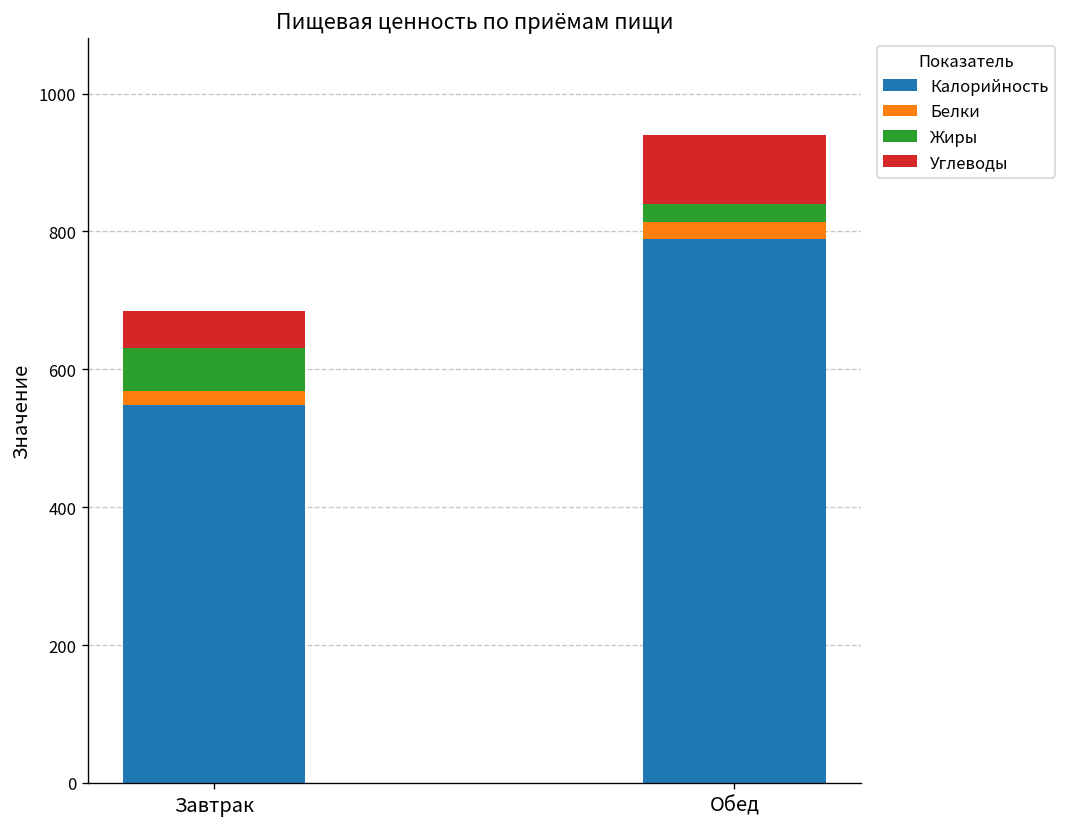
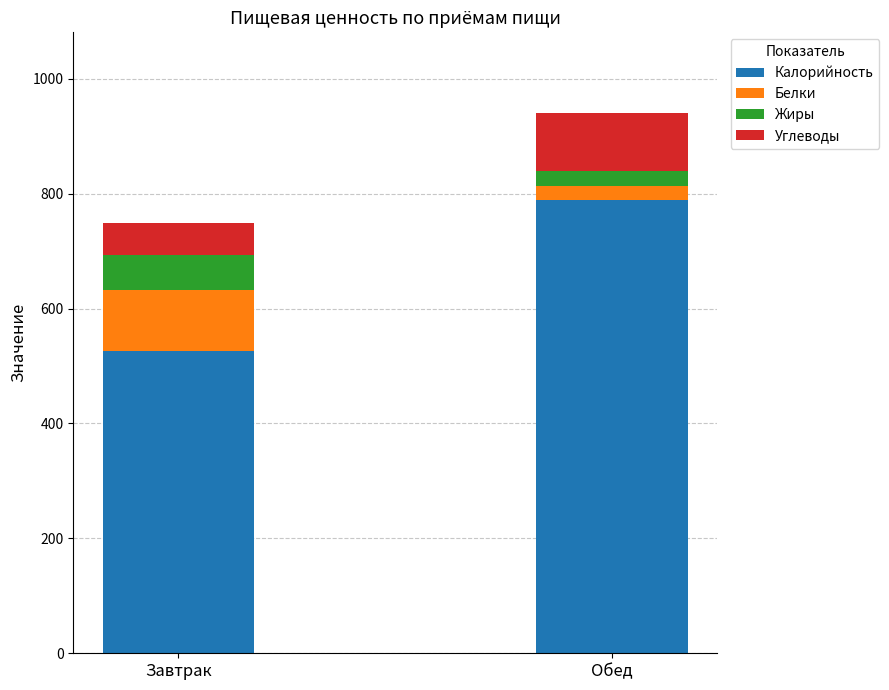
Калорийность, Завтрак: 550 -> 530
Белки, Завтрак: 20 -> 110
